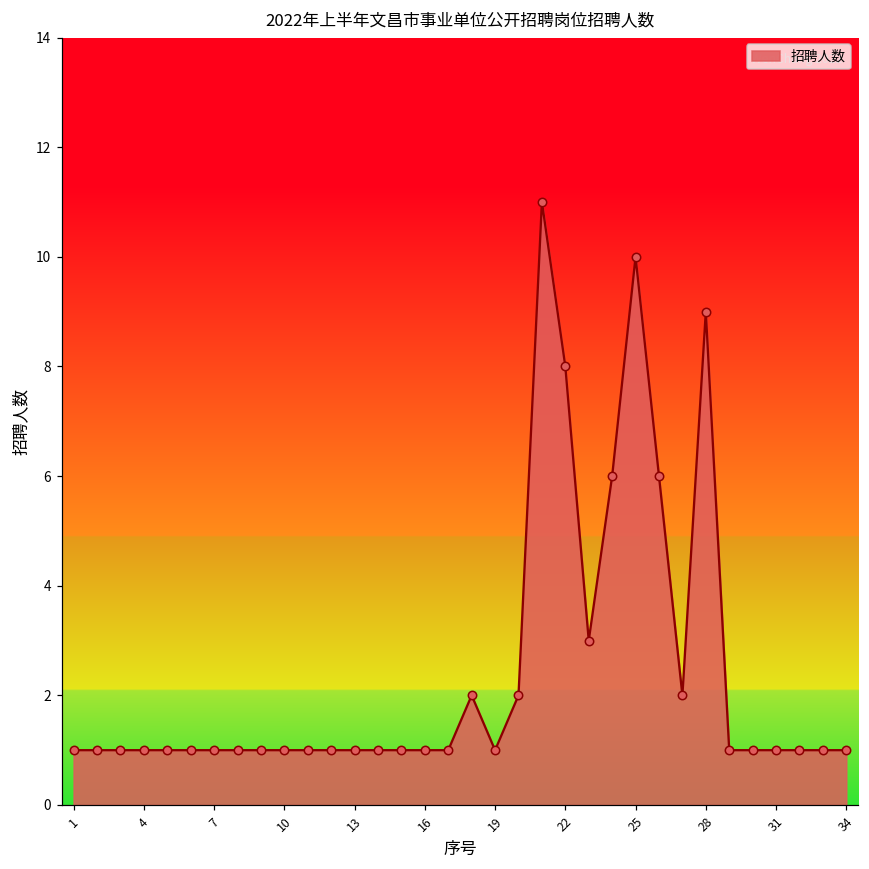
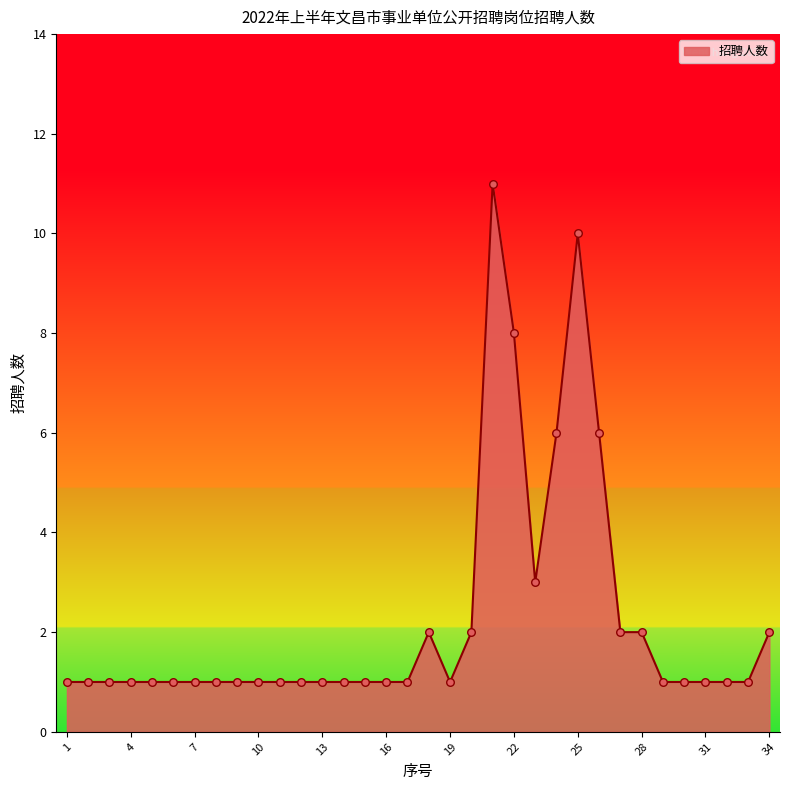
28: 9 -> 2
34: 1 -> 2
